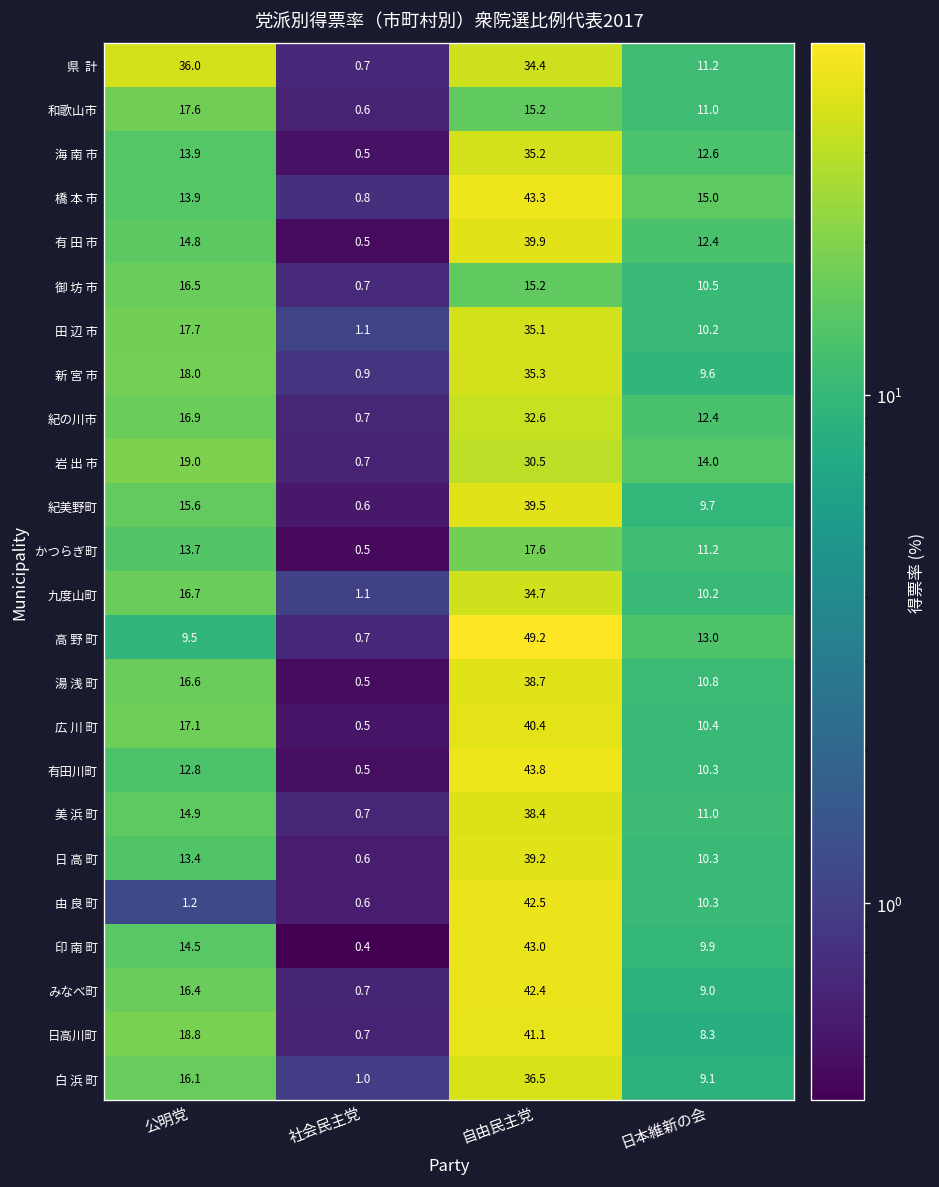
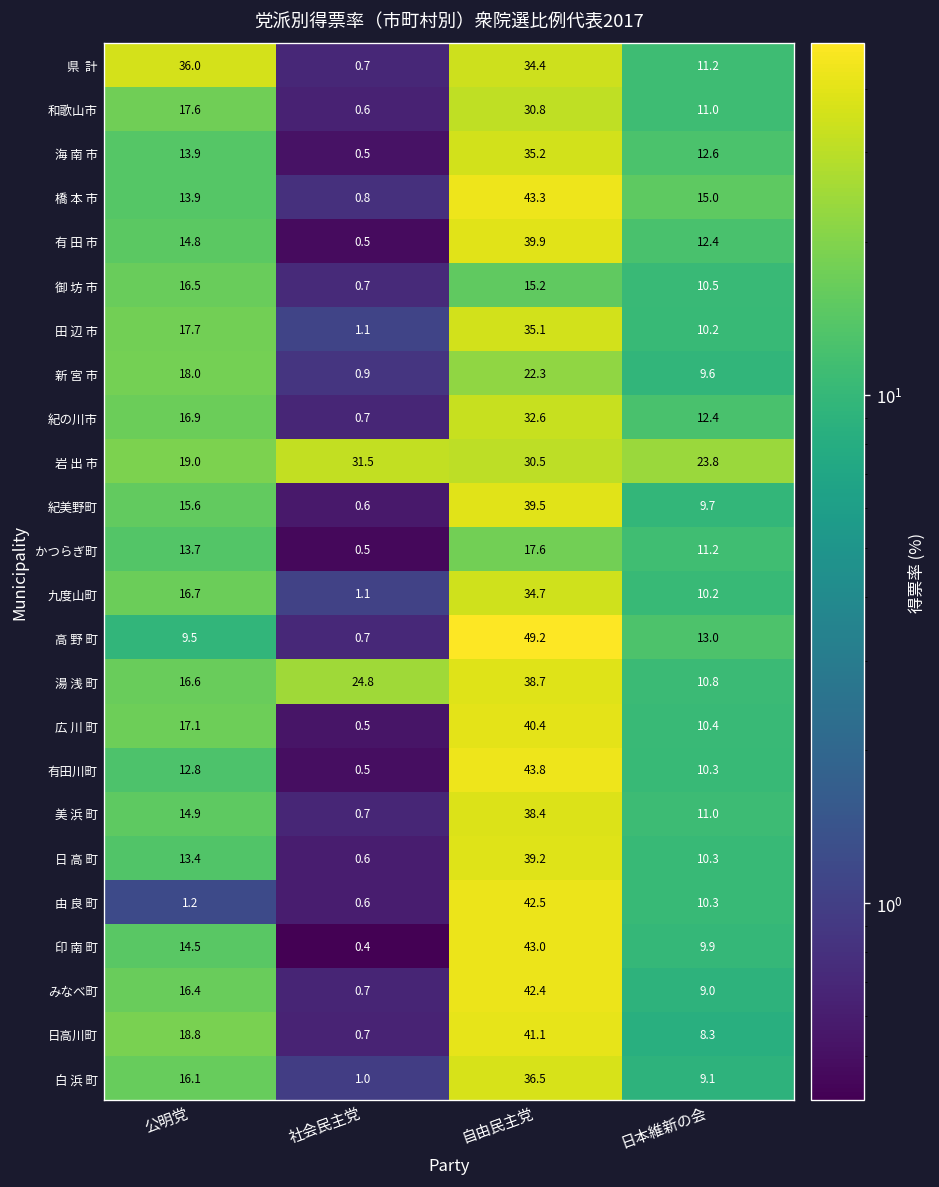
和歌山市, 自由民主党: 15.2 -> 30.8
新 宮 市, 自由民主党: 35.3 -> 22.3
岩 出 市, 社会民主党: 0.7 -> 31.5
岩 出 市, 日本維新の会: 14.0 -> 23.8
湯 浅 町, 社会民主党: 0.5 -> 24.8
